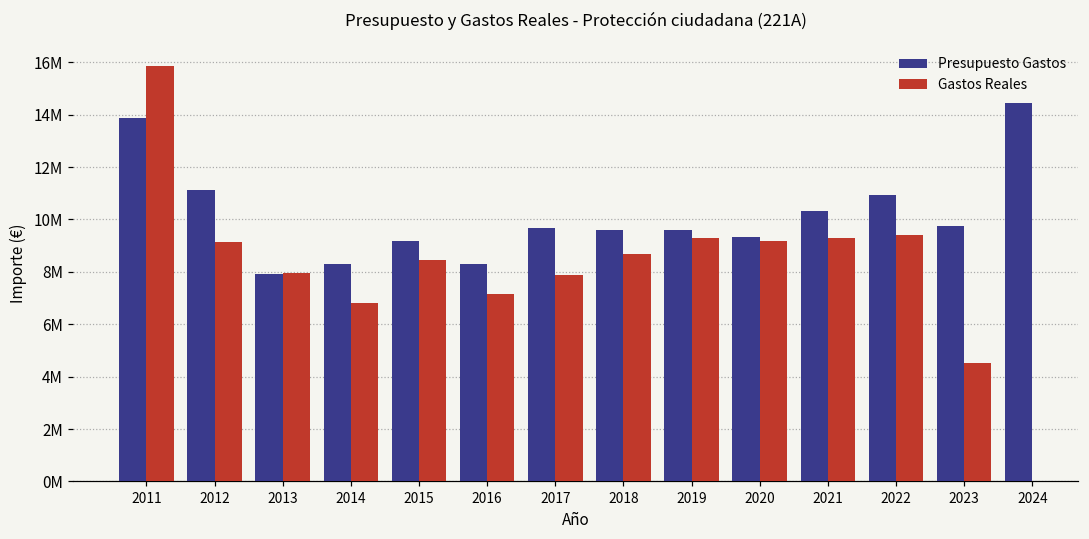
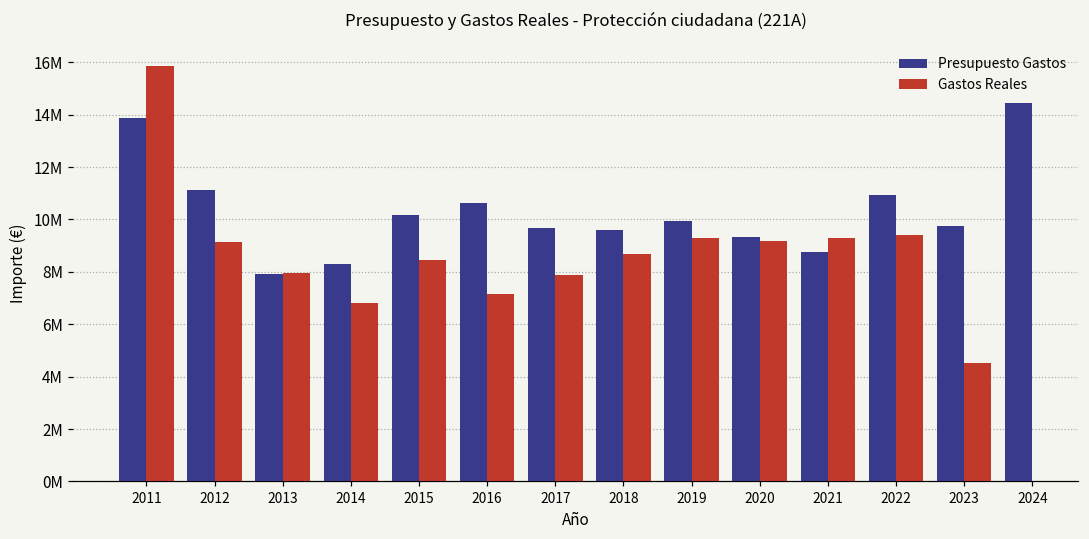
Presupuesto Gastos, 2015: 9200000 -> 10200000
Presupuesto Gastos, 2016: 8300000 -> 10600000
Presupuesto Gastos, 2019: 9600000 -> 9900000
Presupuesto Gastos, 2021: 10300000 -> 8800000
